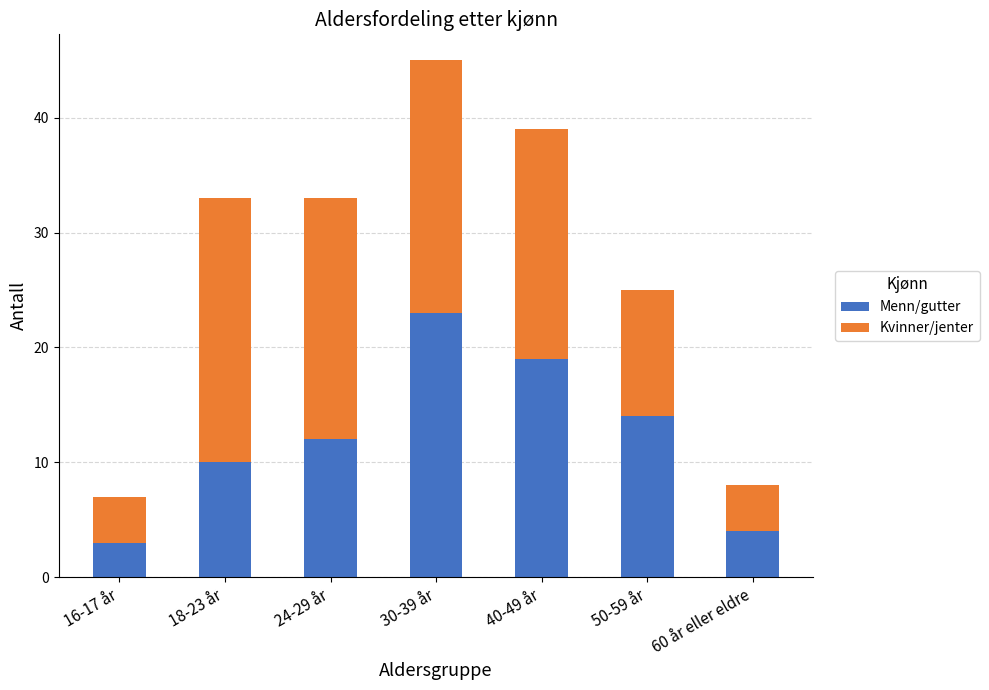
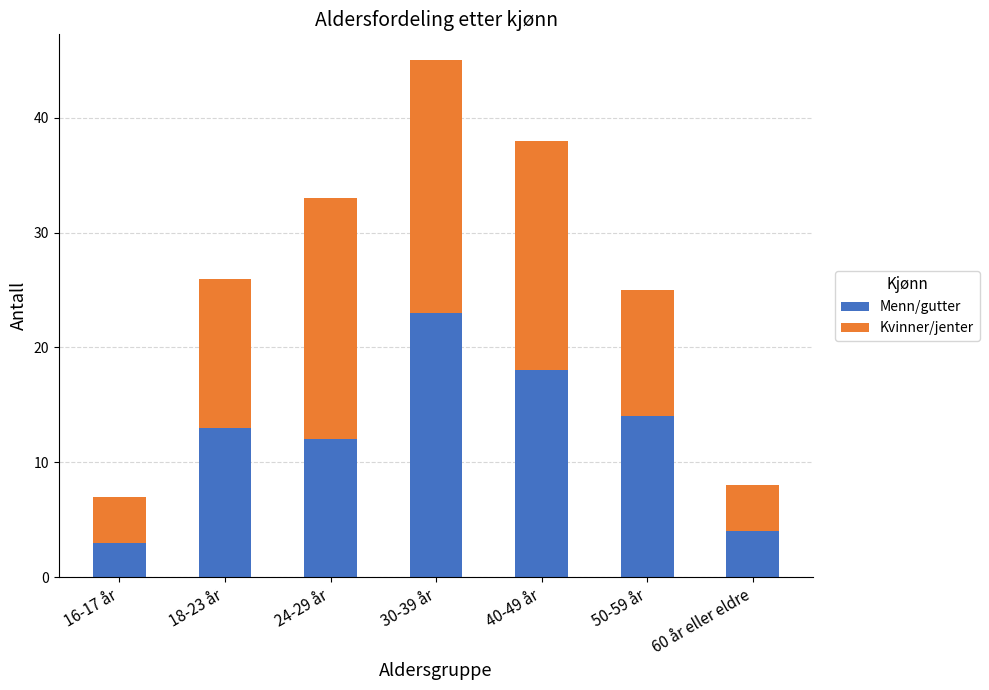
Menn/gutter, 18-23 år: 10 -> 13
Kvinner/jenter, 18-23 år: 23 -> 13
Menn/gutter, 40-49 år: 19 -> 18
